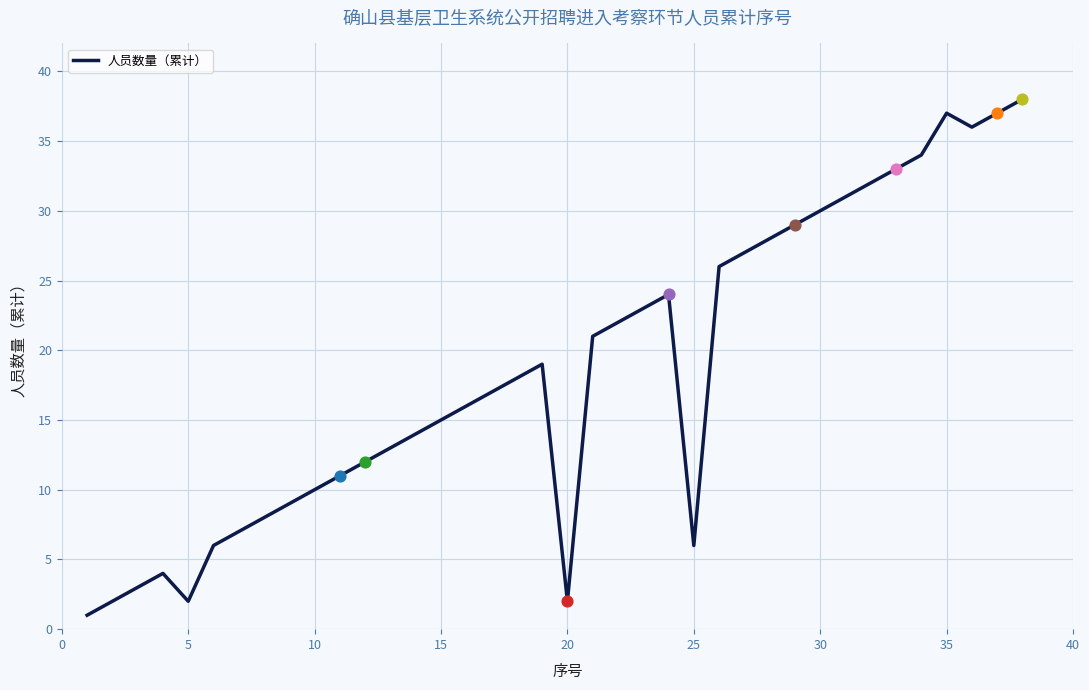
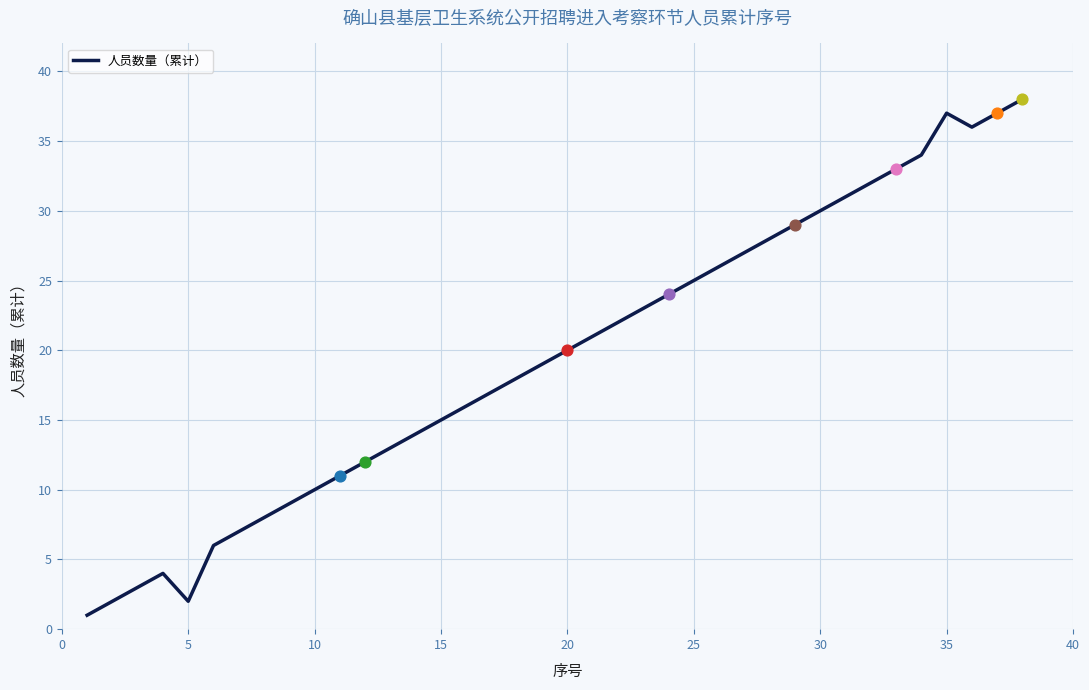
人员数量（累计）, 20: 2 -> 20
人员数量（累计）, 25: 6 -> 25
